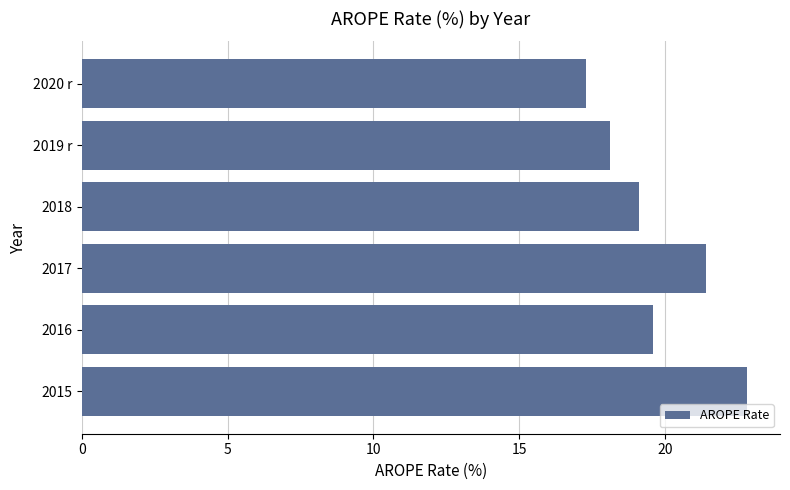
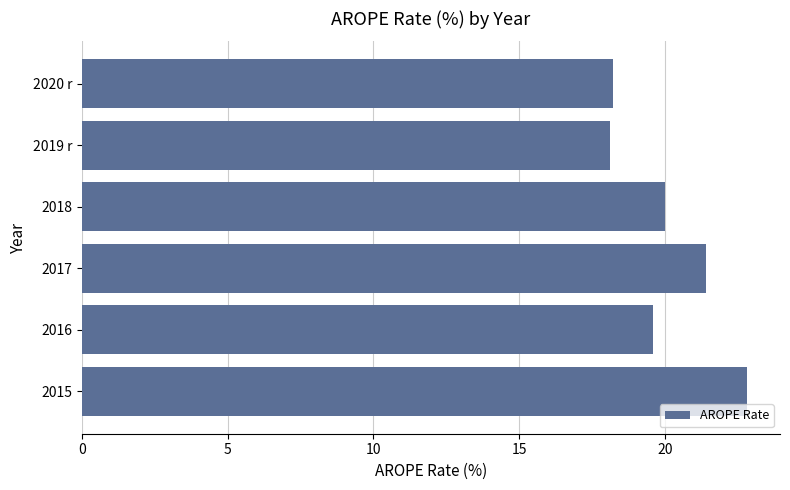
2020 r: 17.3 -> 18.2
2018: 19.1 -> 20.0
